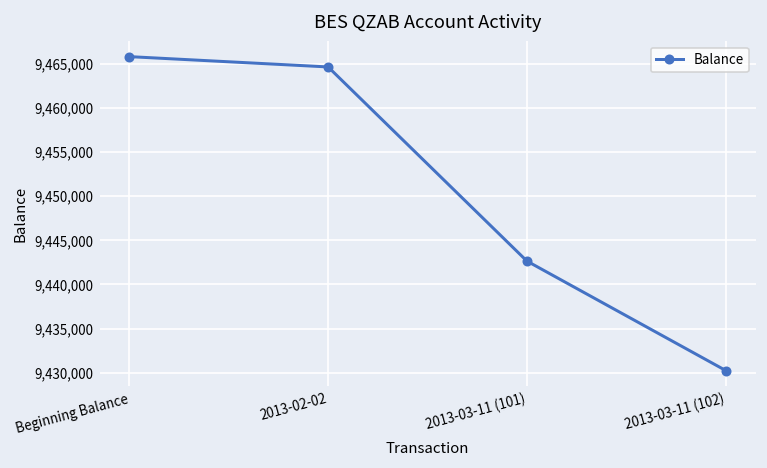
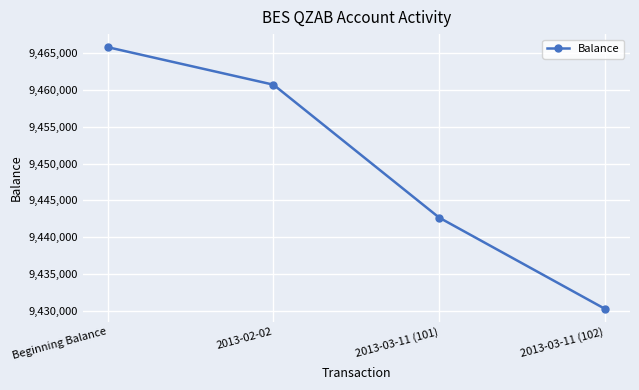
2013-02-02: 9,465,000 -> 9,461,000
